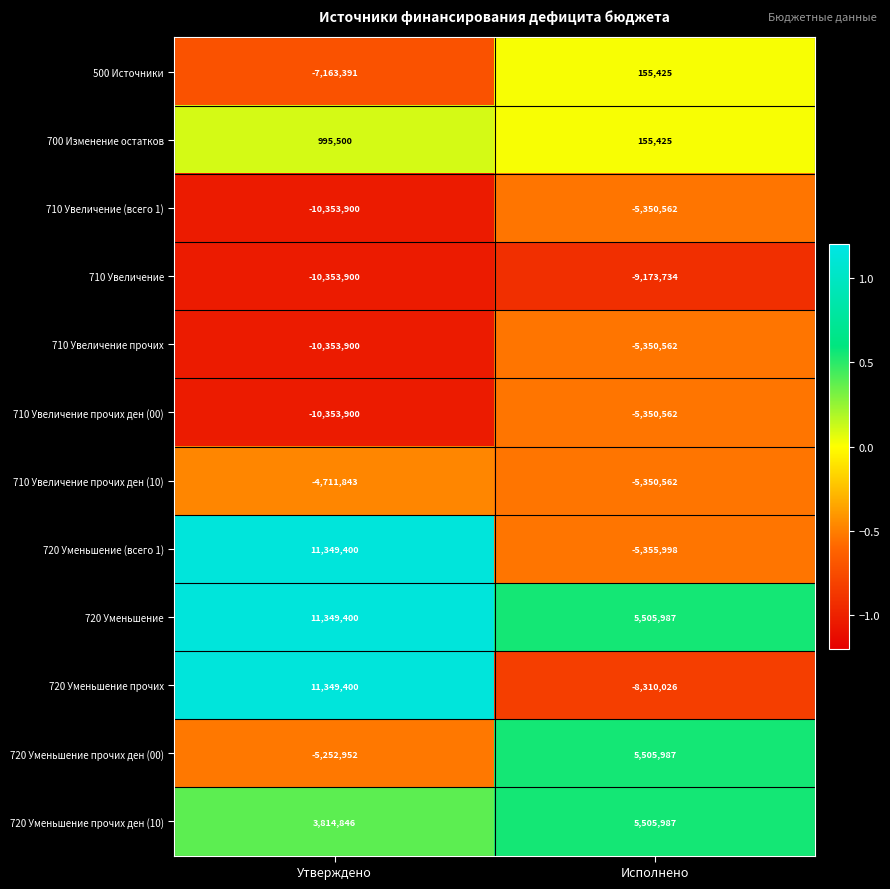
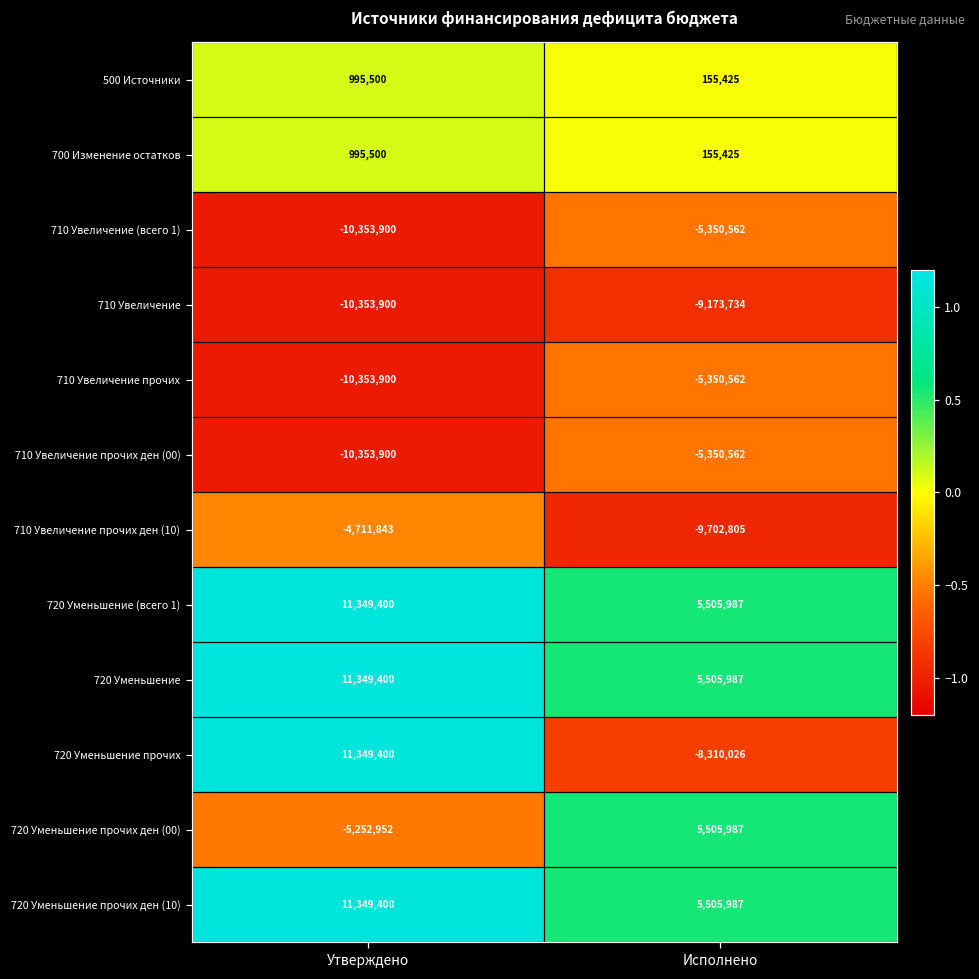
500 Источники, Утверждено: -7,163,391 -> 995,500
710 Увеличение прочих ден (10), Исполнено: -5,350,562 -> -9,702,805
720 Уменьшение (всего 1), Исполнено: -5,355,998 -> 5,505,987
720 Уменьшение прочих ден (10), Утверждено: 3,814,846 -> 11,349,400
